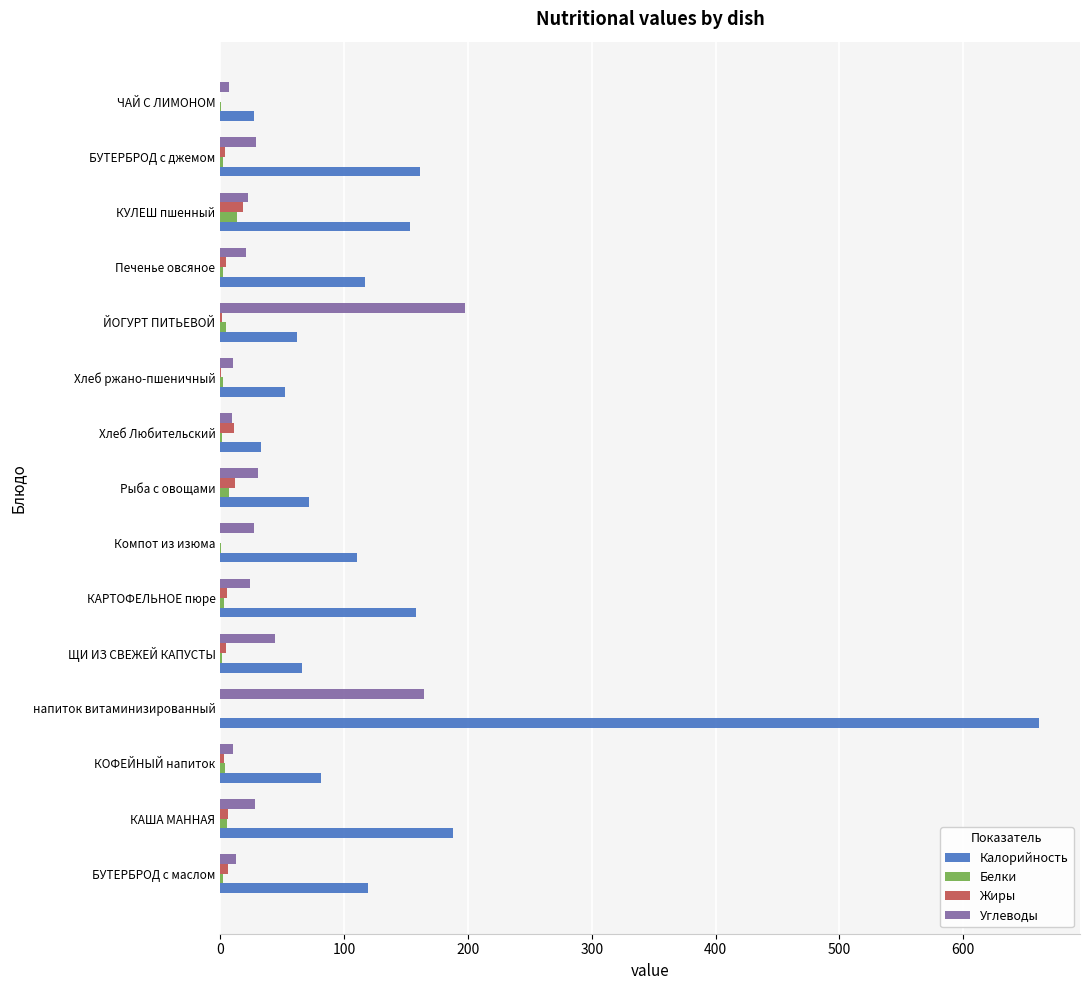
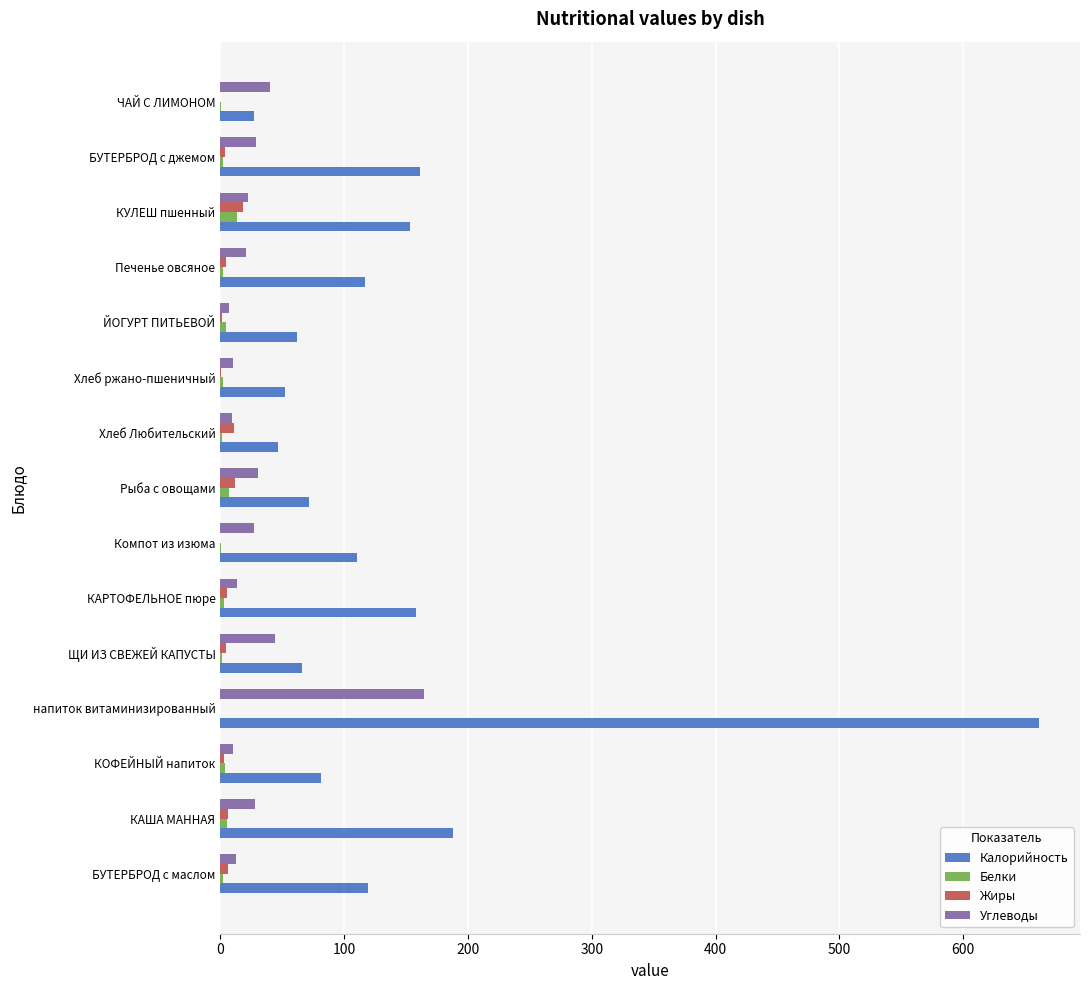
Углеводы, ЧАЙ С ЛИМОНОМ: 7 -> 40
Углеводы, ЙОГУРТ ПИТЬЕВОЙ: 198 -> 7
Калорийность, Хлеб Любительский: 33 -> 47
Углеводы, КАРТОФЕЛЬНОЕ пюре: 24 -> 14
